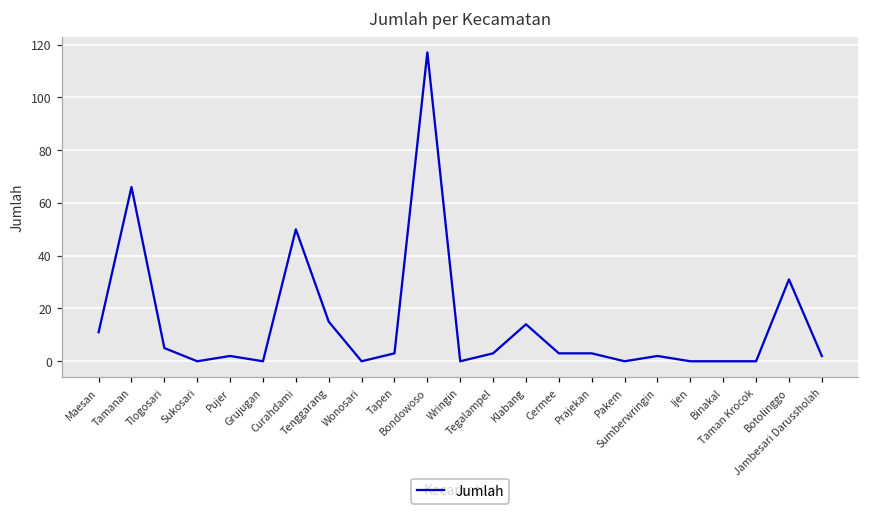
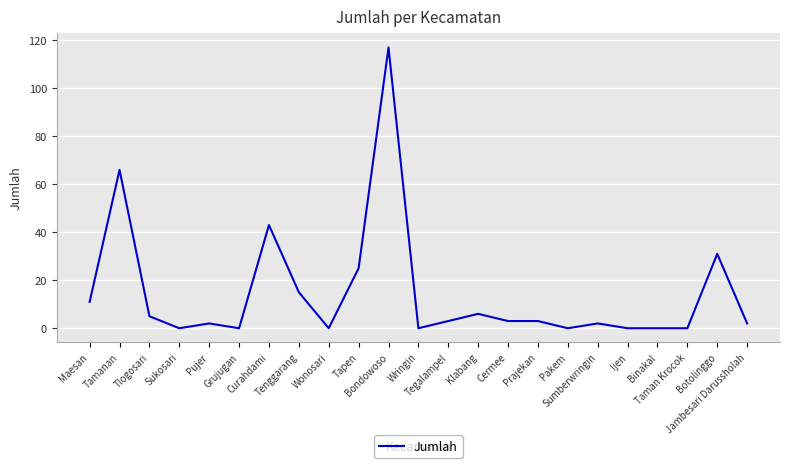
Curahdami: 50 -> 43
Tapen: 3 -> 25
Klabang: 14 -> 6
